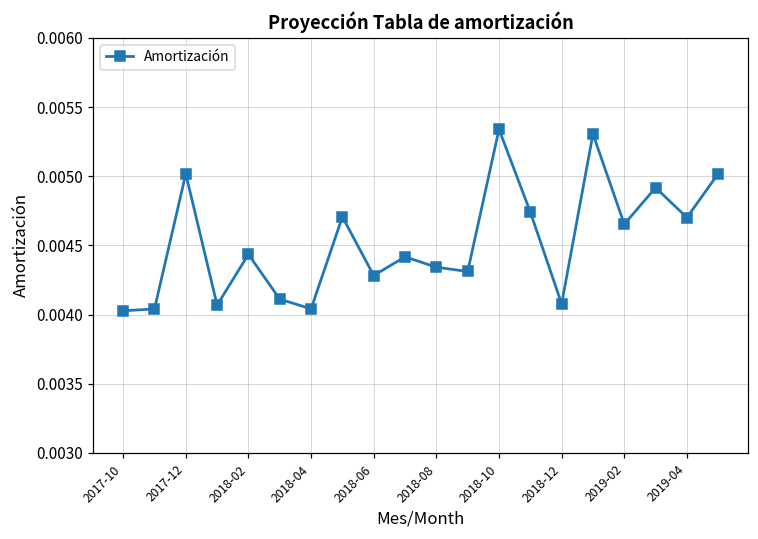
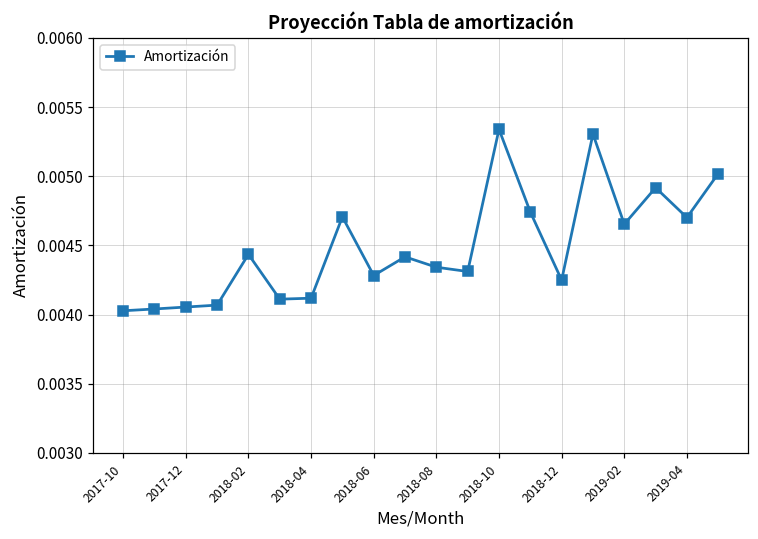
2017-12: 0.00502 -> 0.00405
2018-04: 0.00404 -> 0.00412
2018-12: 0.00408 -> 0.00425
